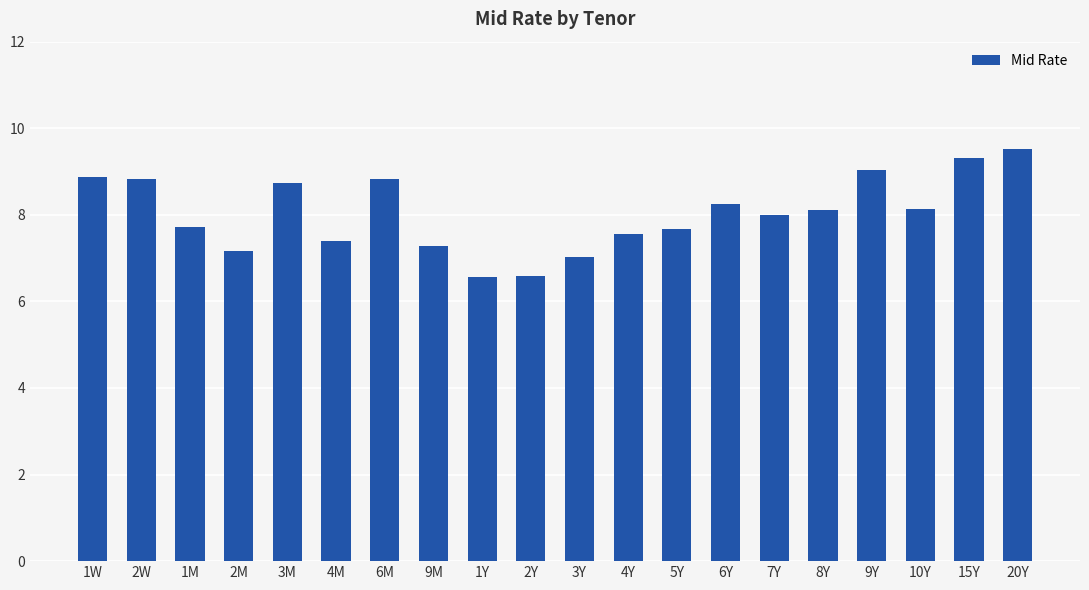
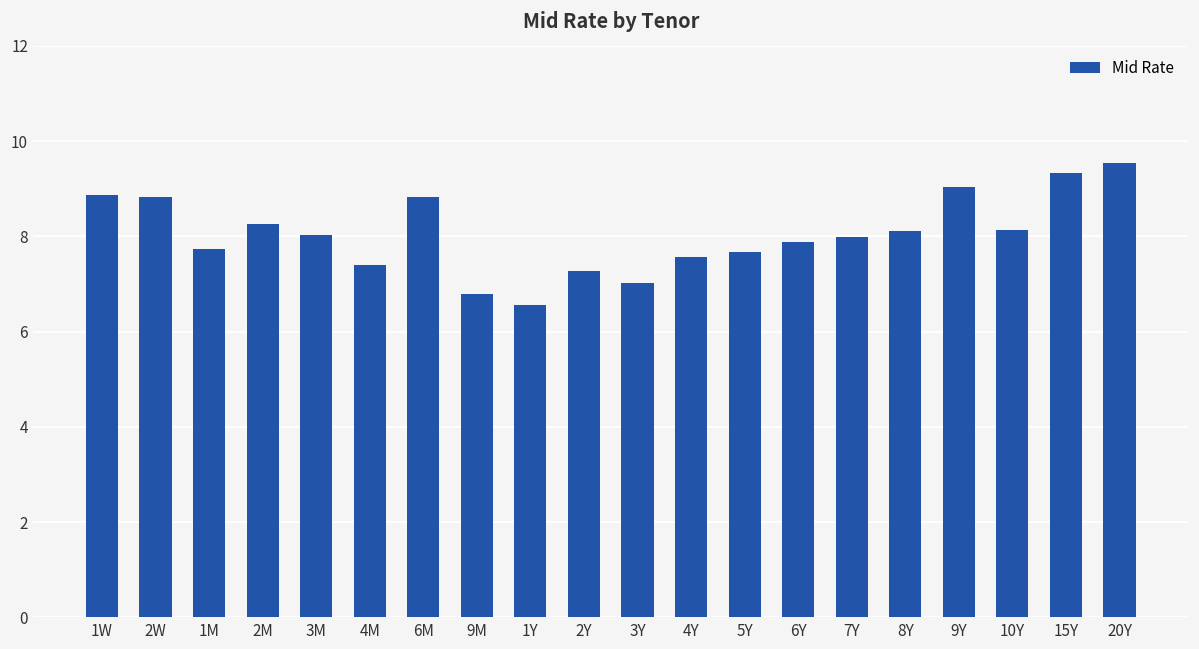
2M: 7.2 -> 8.3
3M: 8.7 -> 8.0
9M: 7.3 -> 6.8
2Y: 6.6 -> 7.3
6Y: 8.3 -> 7.9
